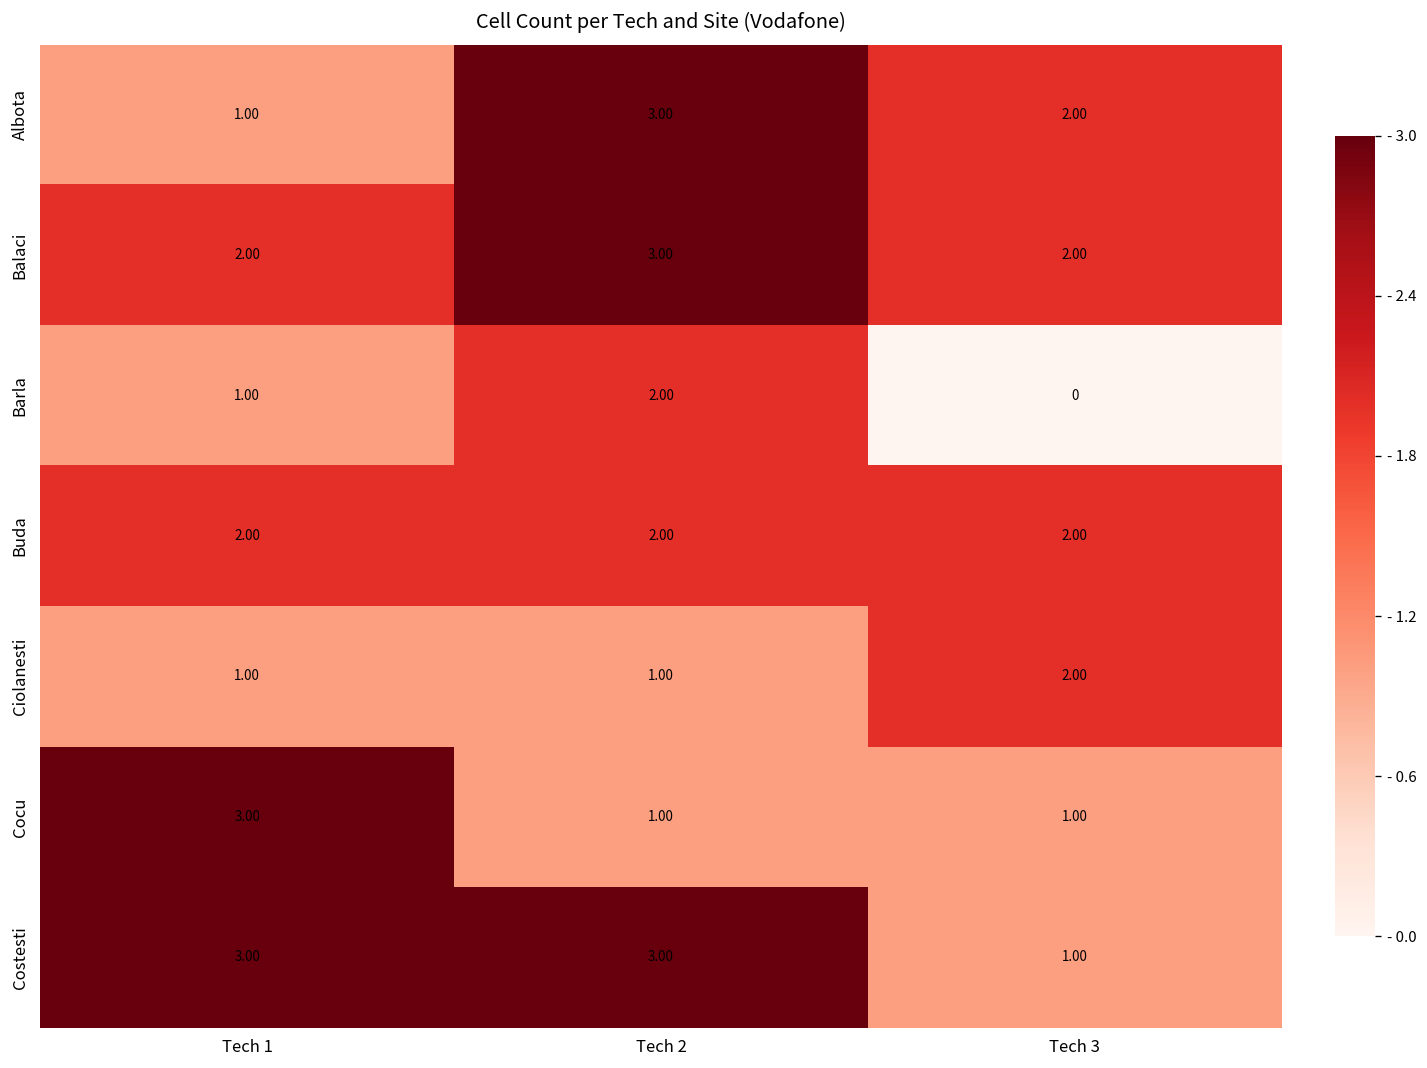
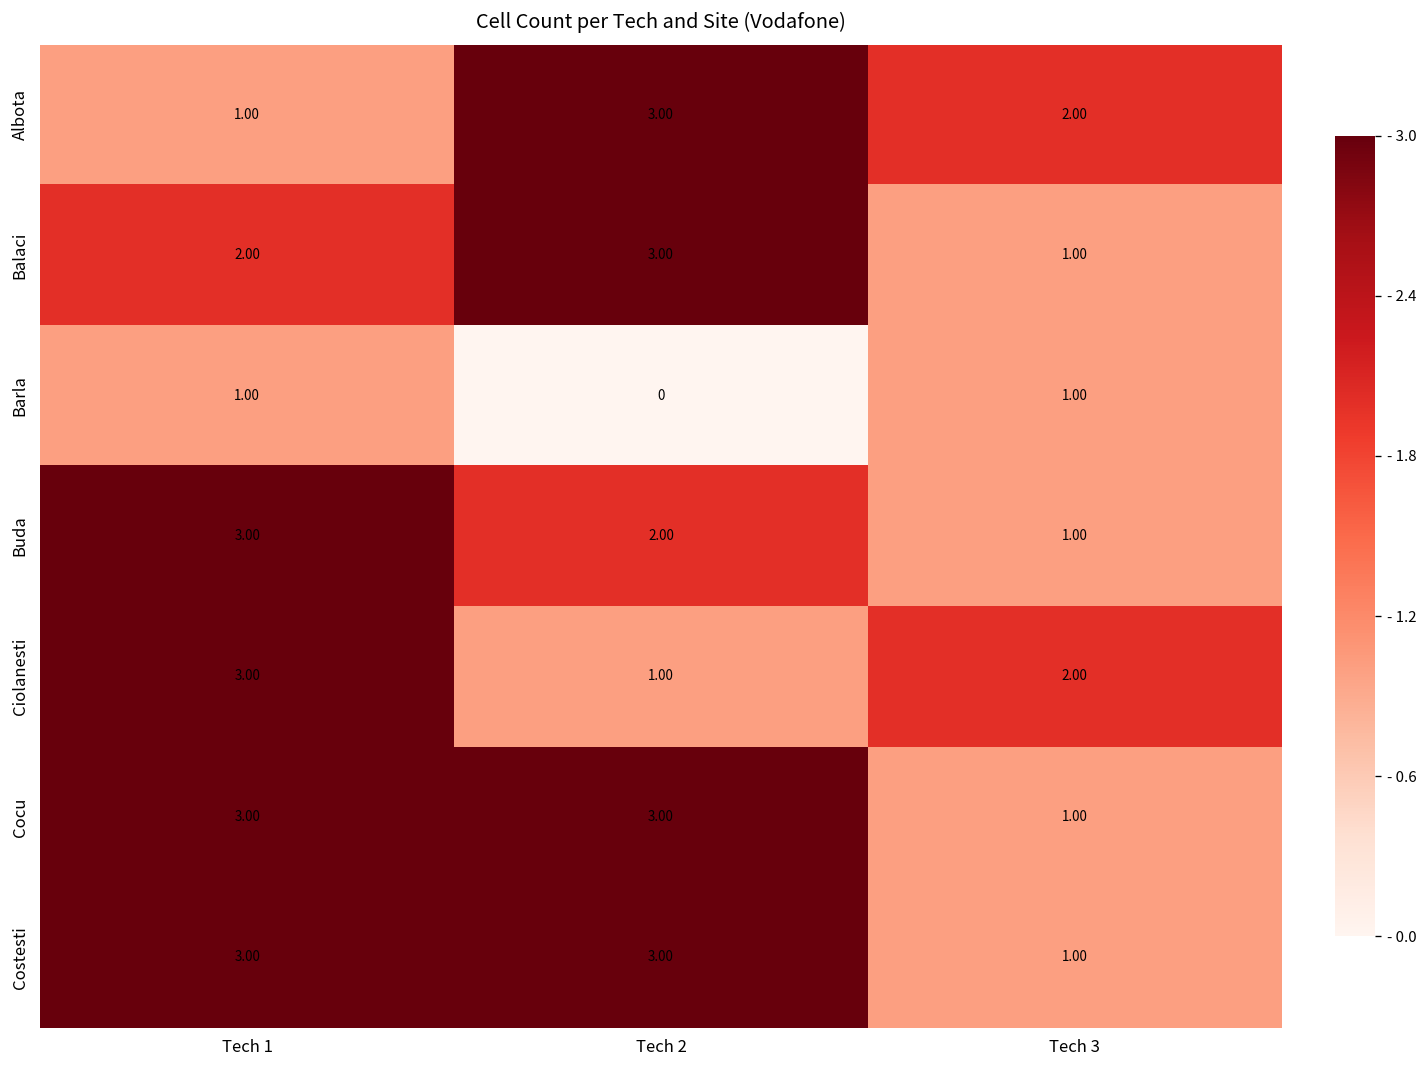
Balaci, Tech 3: 2.00 -> 1.00
Barla, Tech 2: 2.00 -> 0
Barla, Tech 3: 0 -> 1.00
Buda, Tech 1: 2.00 -> 3.00
Buda, Tech 3: 2.00 -> 1.00
Ciolanesti, Tech 1: 1.00 -> 3.00
Cocu, Tech 2: 1.00 -> 3.00
